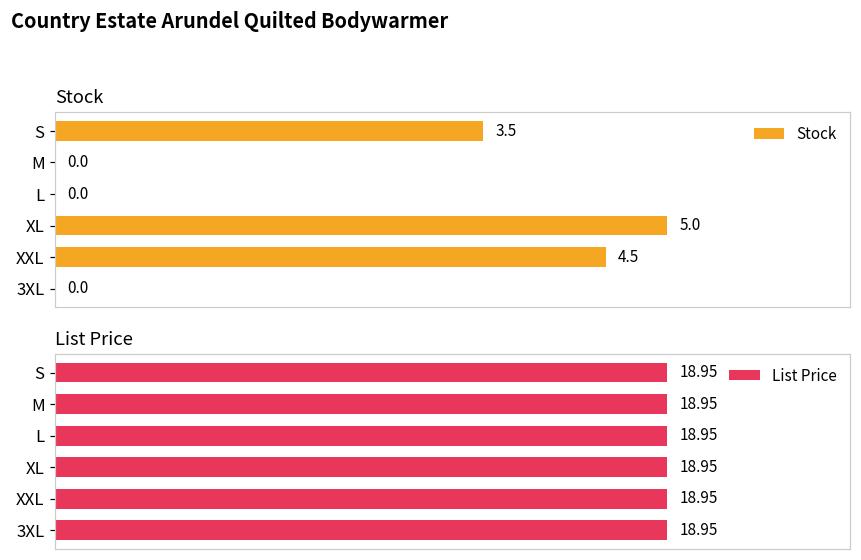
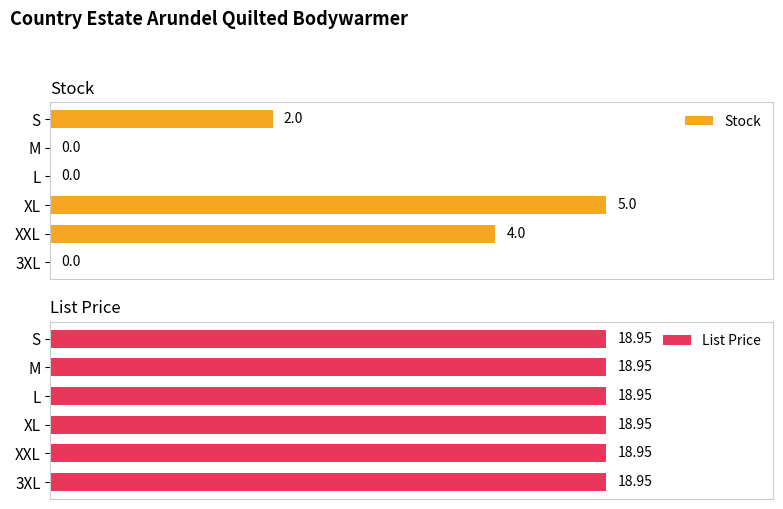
Stock, S: 3.5 -> 2.0
Stock, XXL: 4.5 -> 4.0
